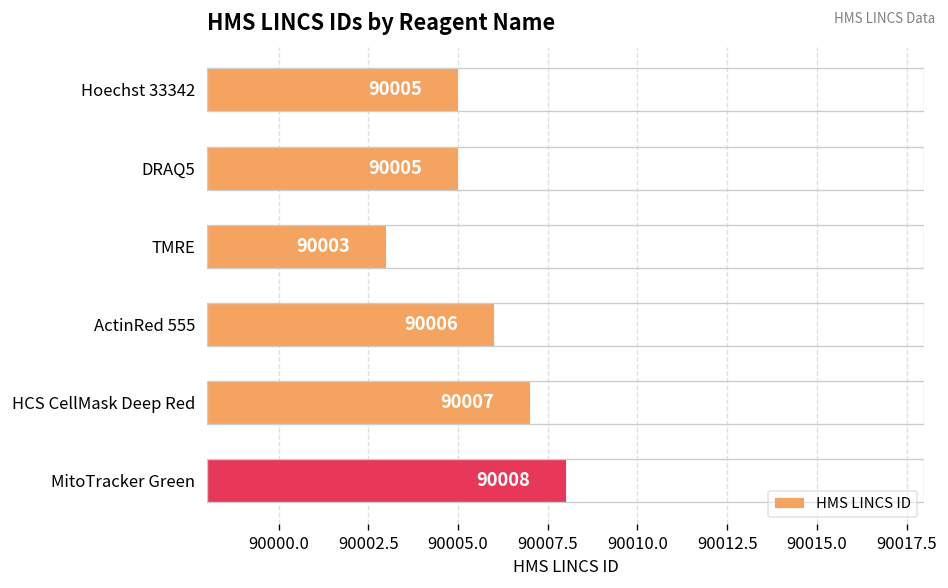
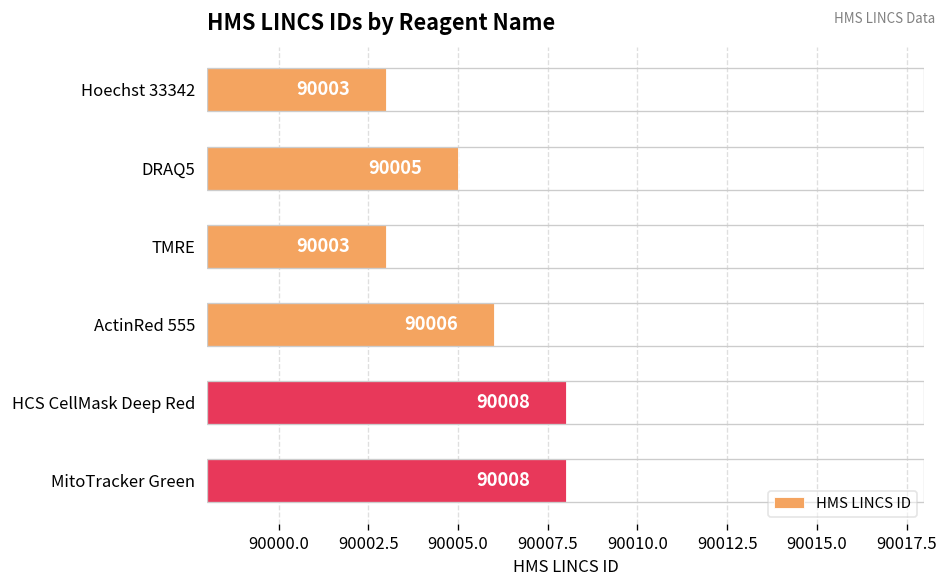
Hoechst 33342: 90005 -> 90003
HCS CellMask Deep Red: 90007 -> 90008
